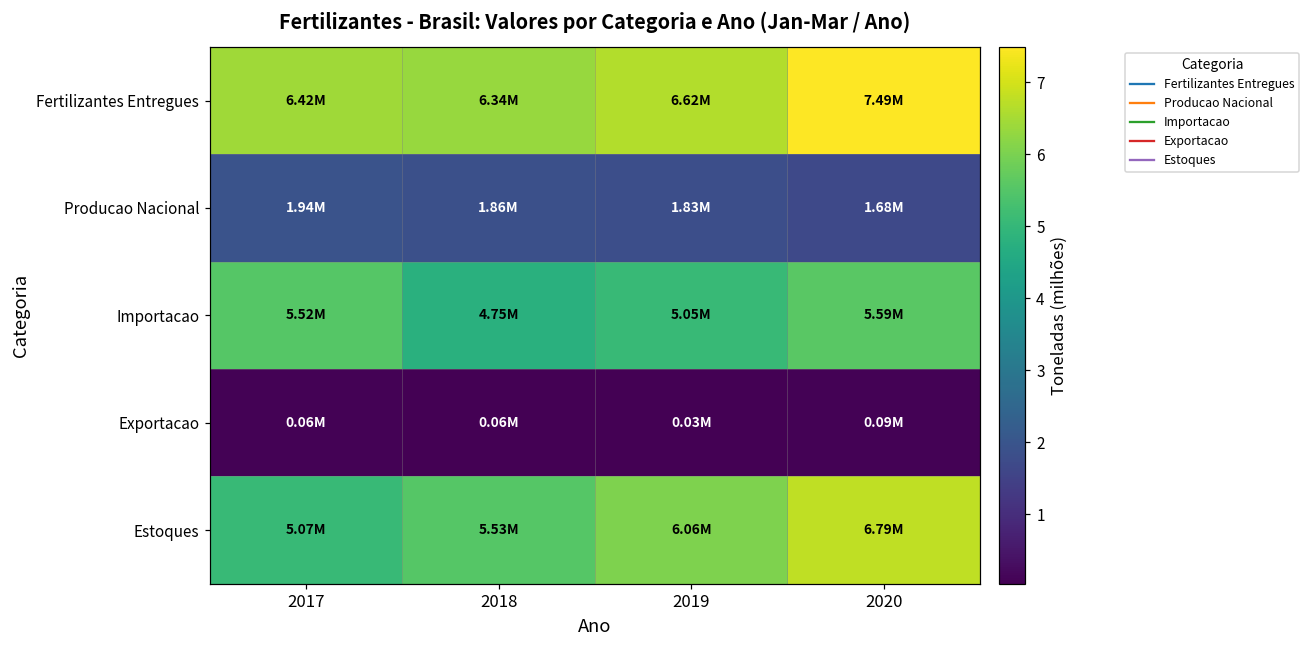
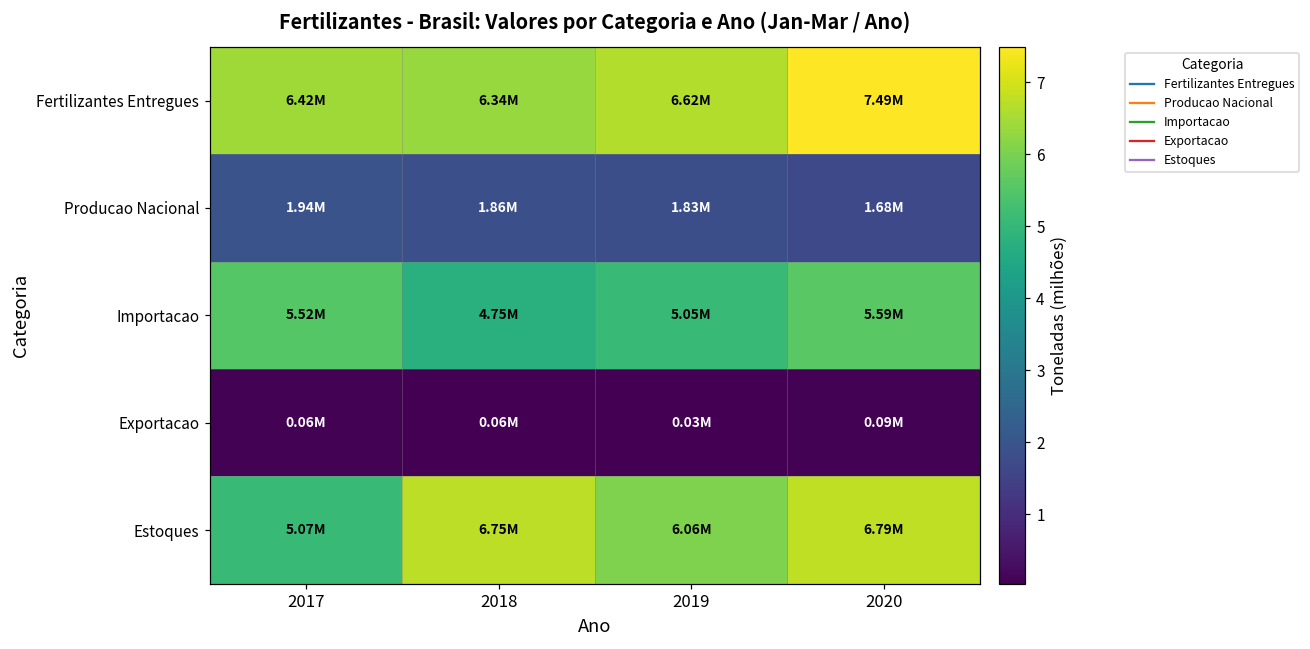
Estoques, 2018: 5.53M -> 6.75M
